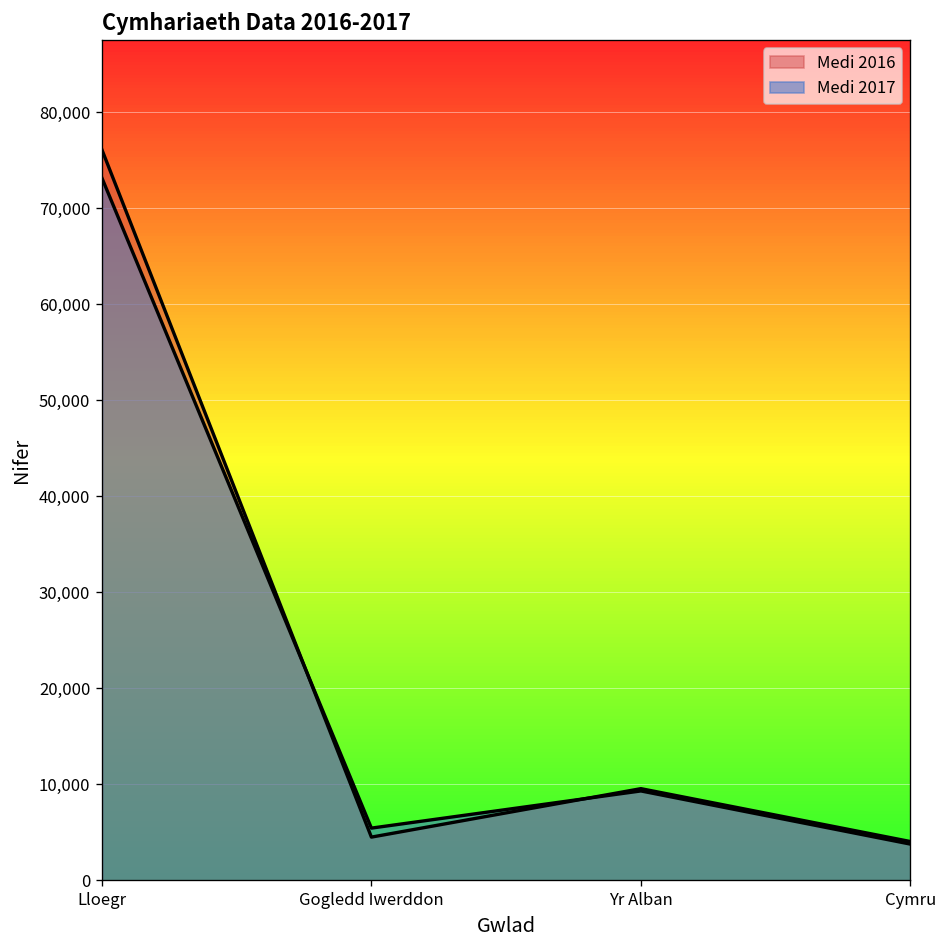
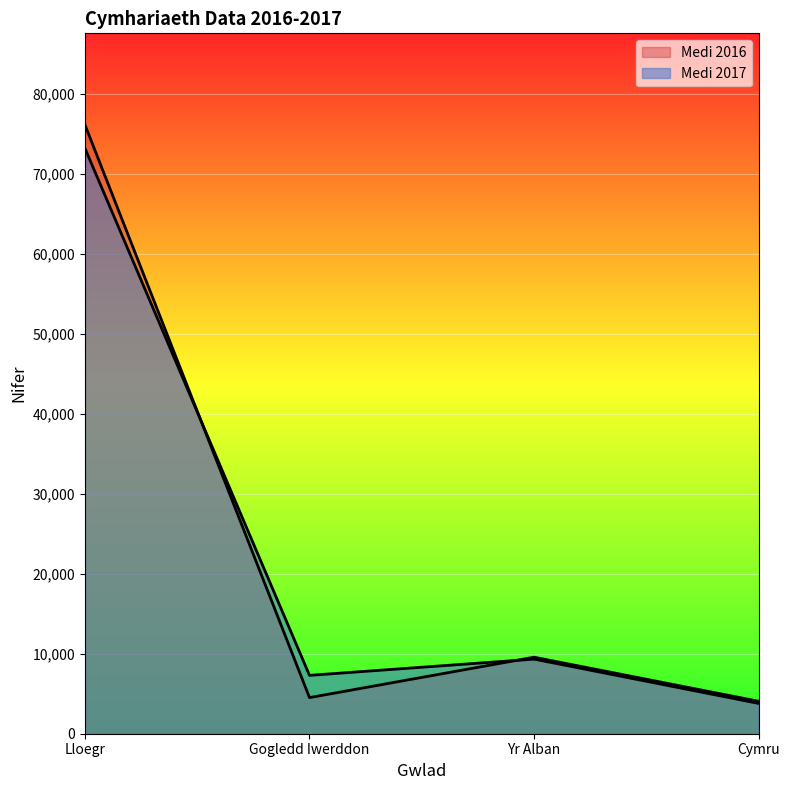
Medi 2017, Gogledd Iwerddon: 5,000 -> 7,000
